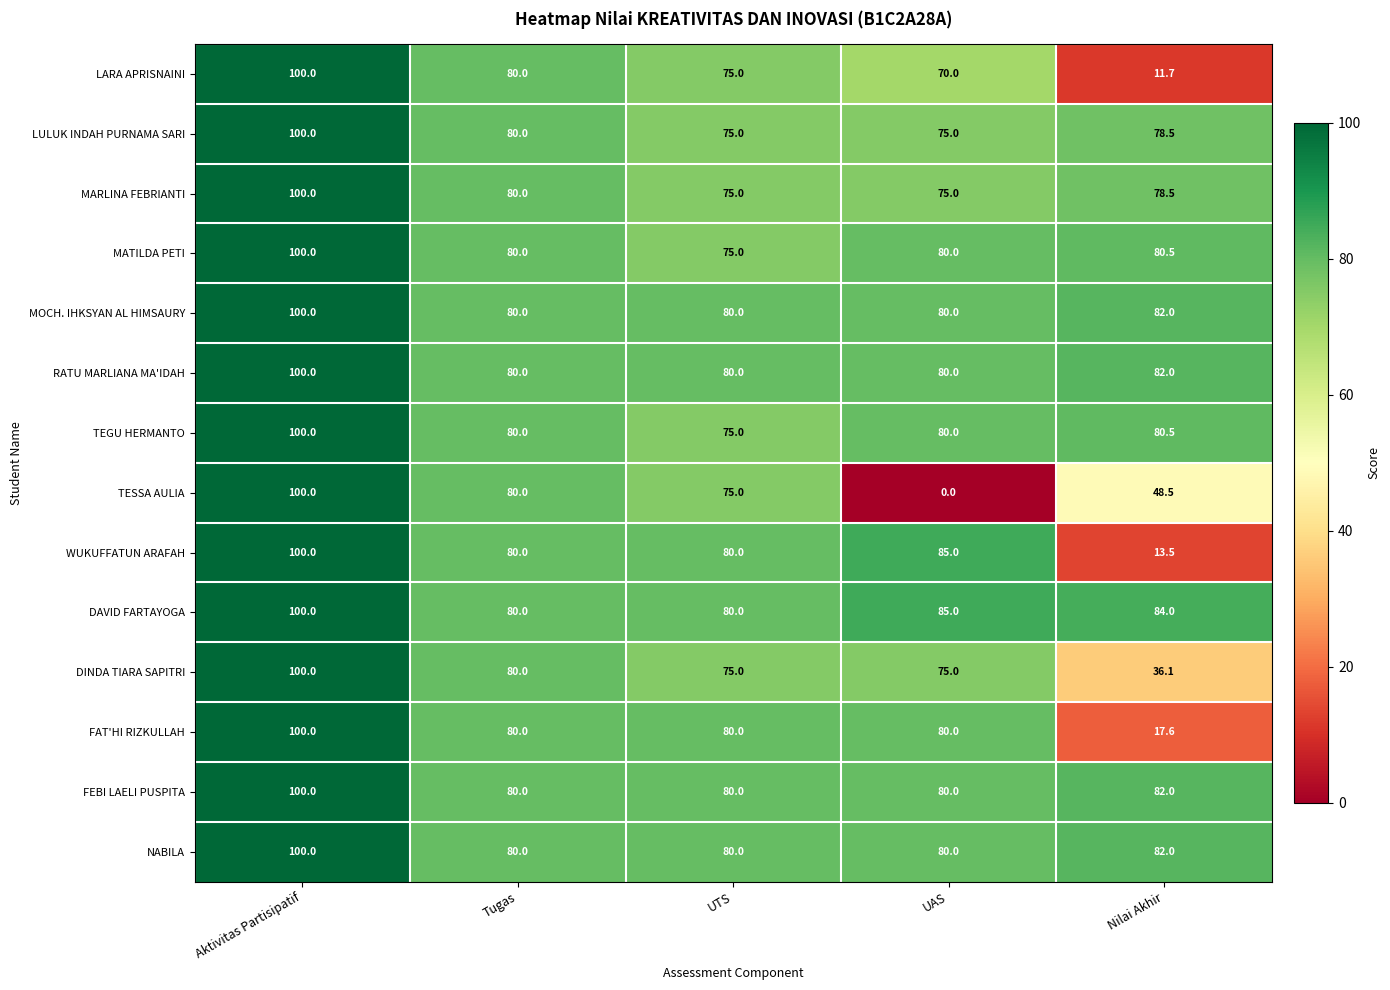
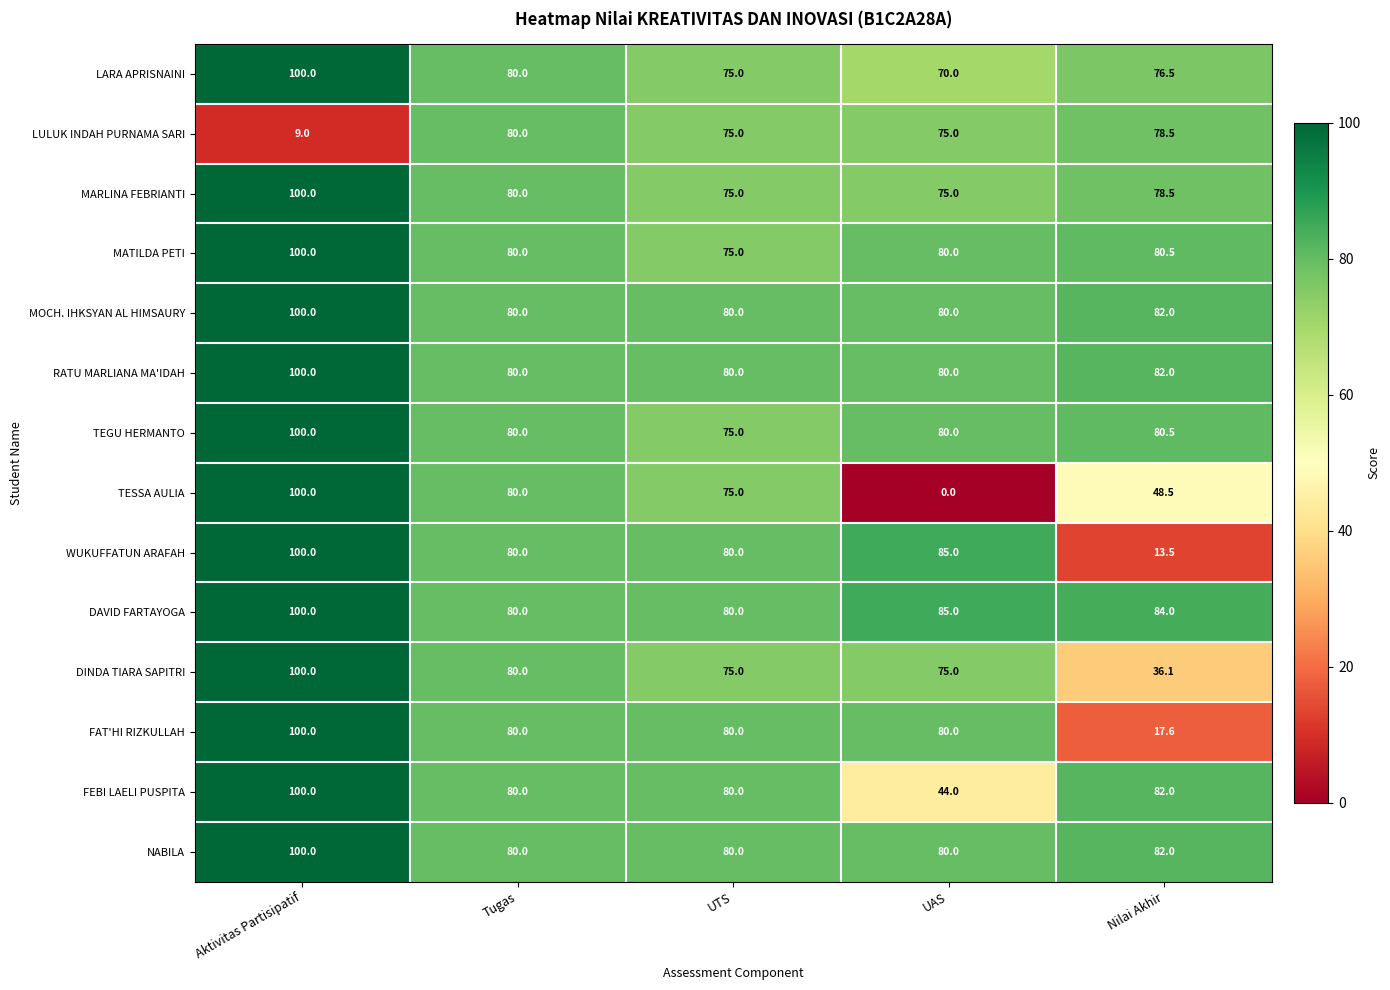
LARA APRISNAINI, Nilai Akhir: 11.7 -> 76.5
LULUK INDAH PURNAMA SARI, Aktivitas Partisipatif: 100.0 -> 9.0
FEBI LAELI PUSPITA, UAS: 80.0 -> 44.0
